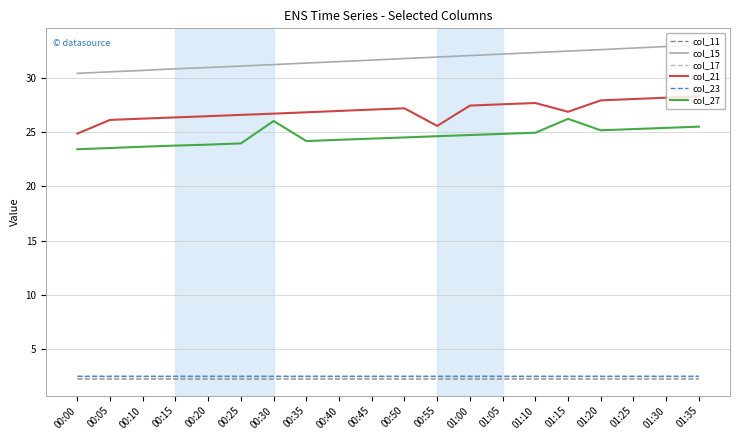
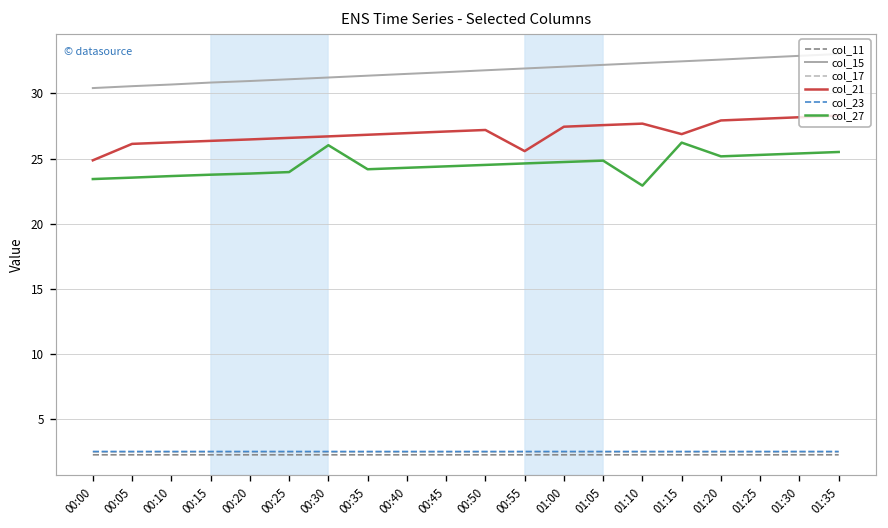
col_27, 01:10: 24.9 -> 22.9
